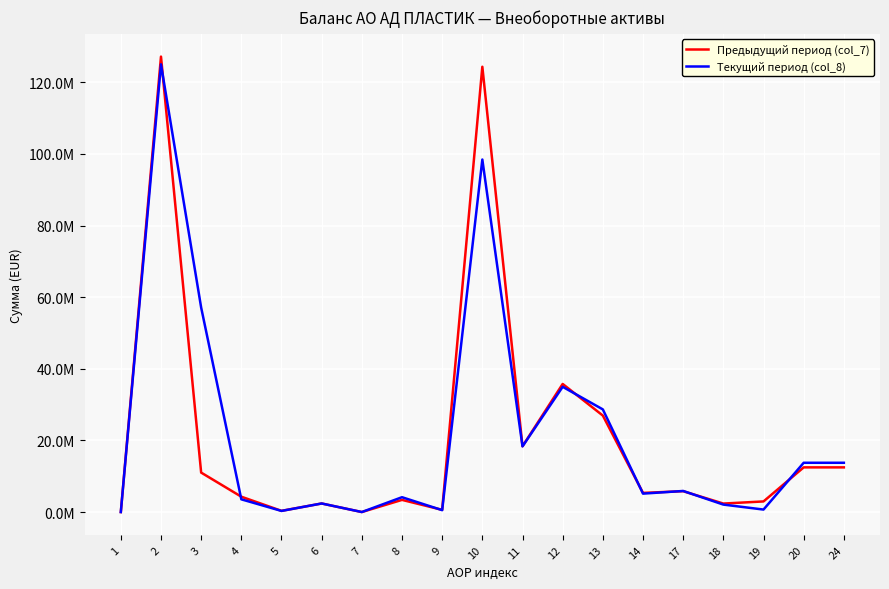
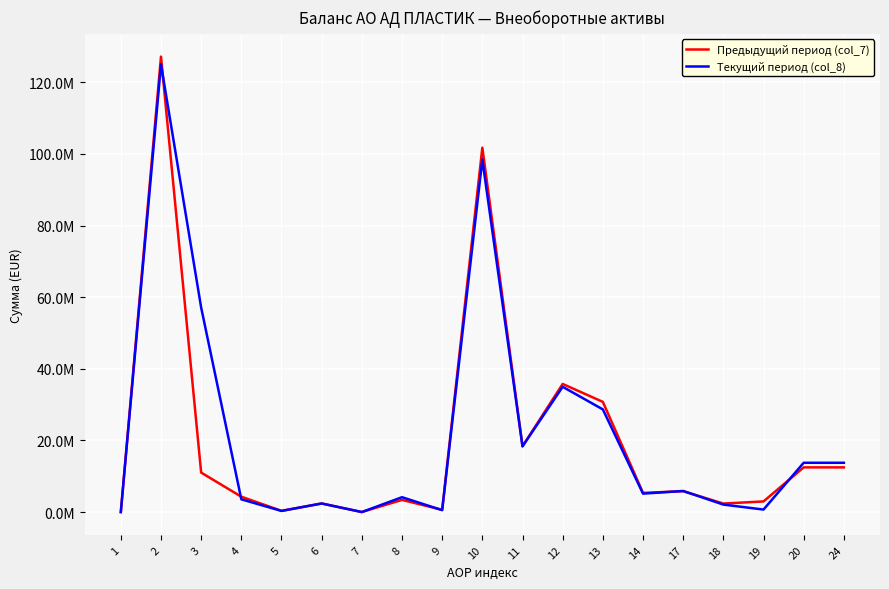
Предыдущий период (col_7), 10: 124000000 -> 102000000
Предыдущий период (col_7), 13: 27000000 -> 31000000
